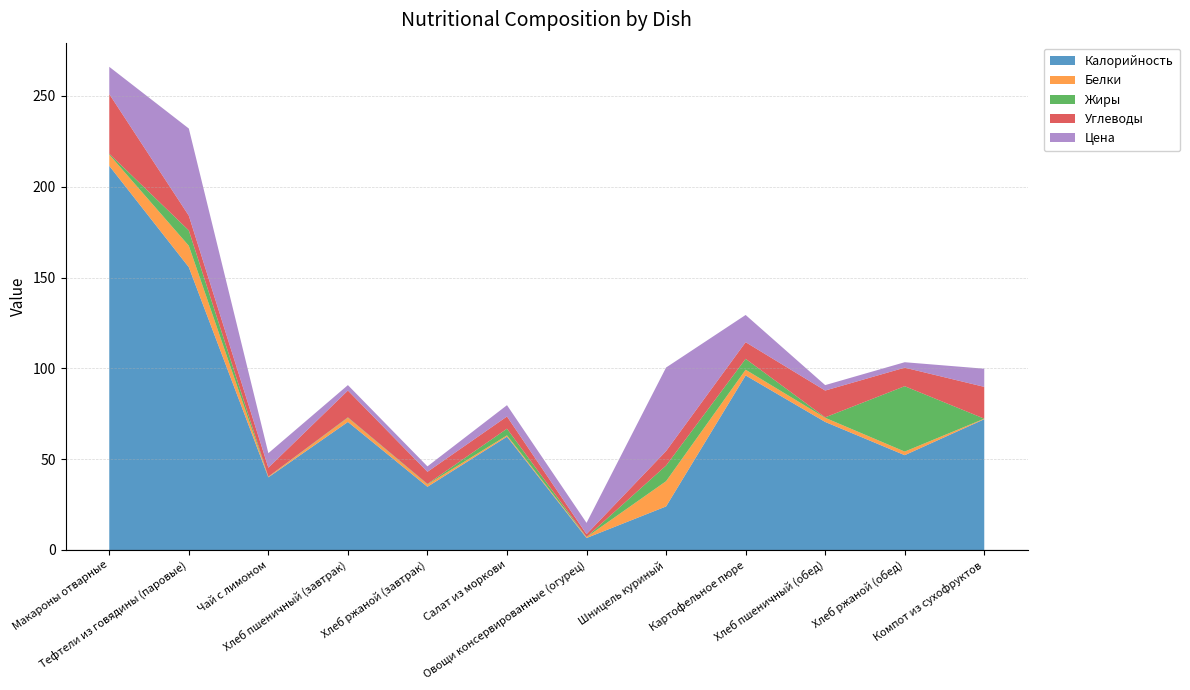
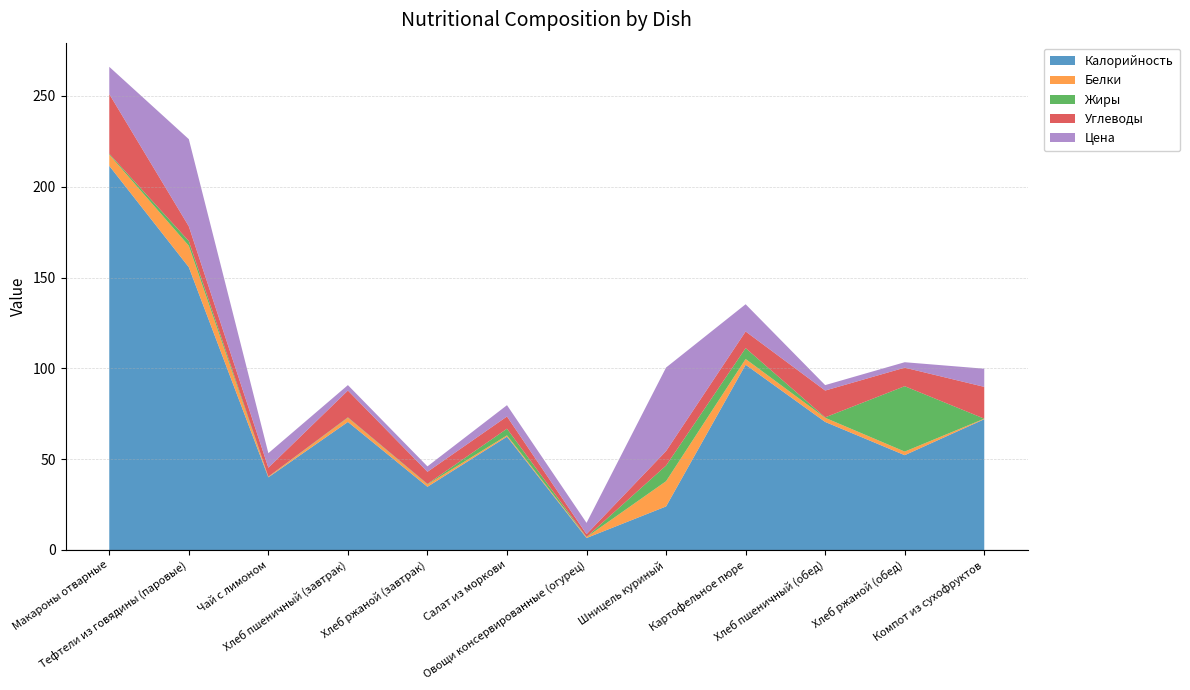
Жиры, Тефтели из говядины (паровые): 8 -> 3
Калорийность, Картофельное пюре: 96 -> 102
